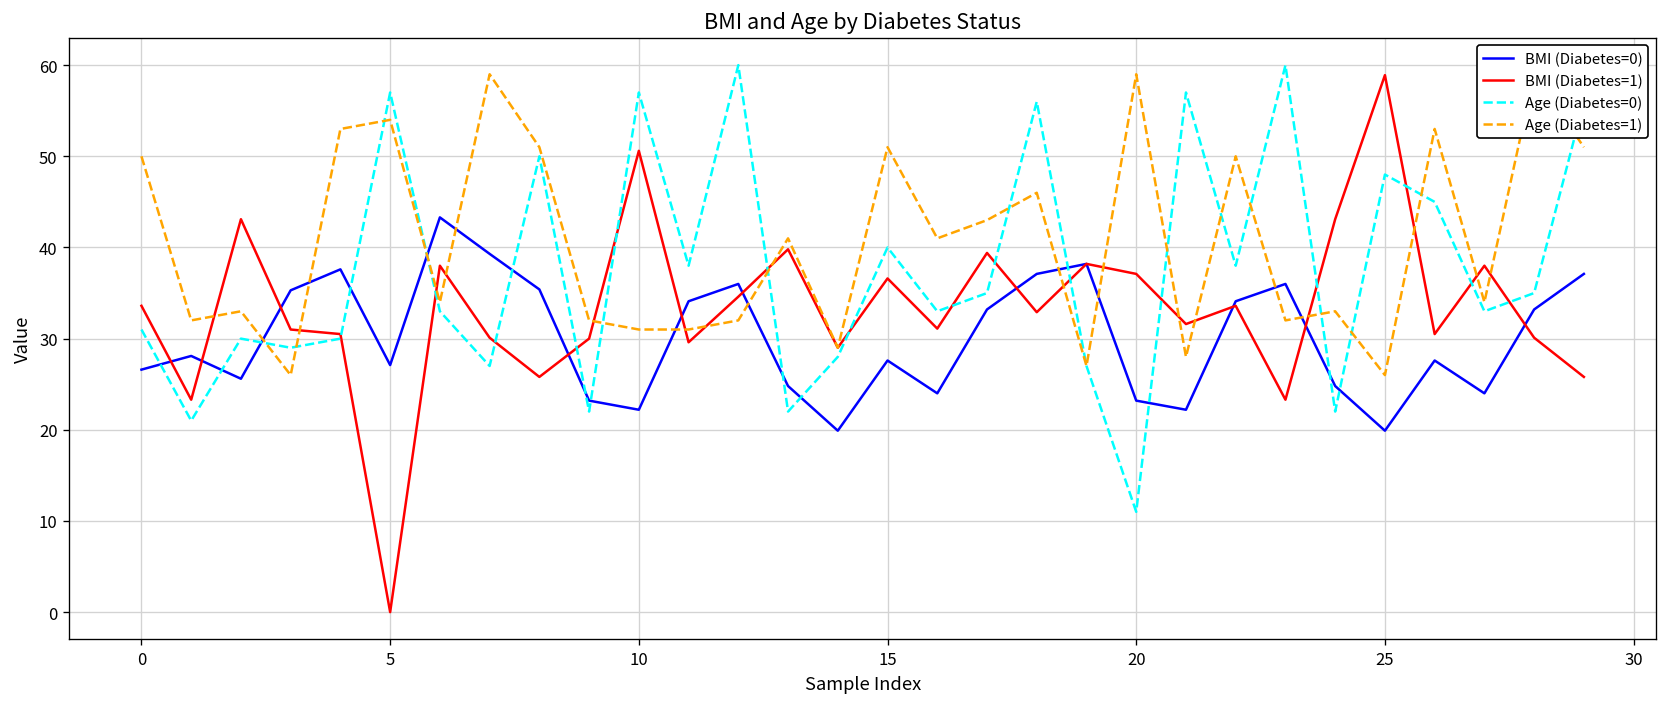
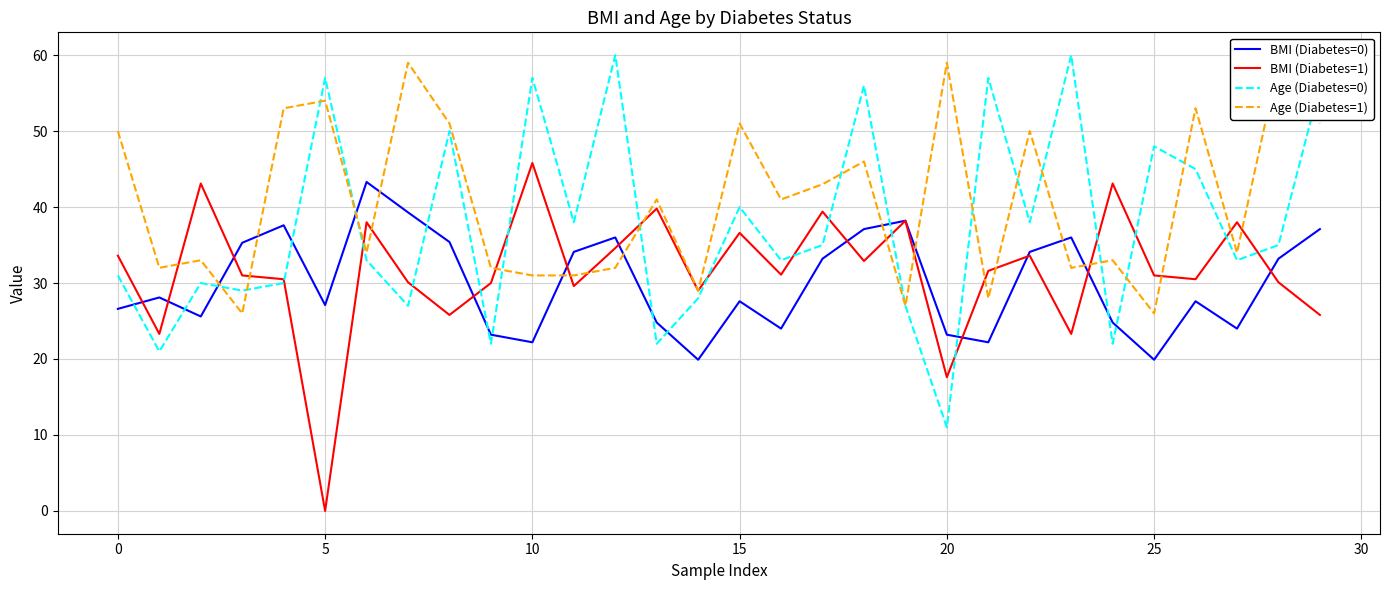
BMI (Diabetes=1), 10: 51 -> 46
BMI (Diabetes=1), 20: 37 -> 18
BMI (Diabetes=1), 25: 59 -> 31
